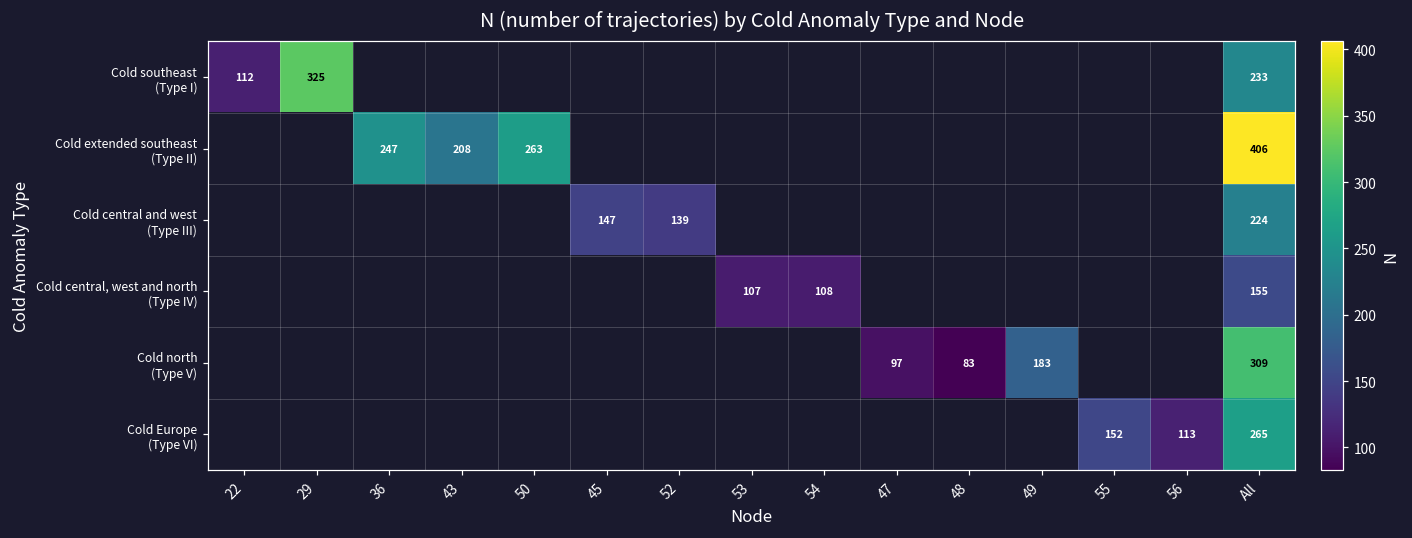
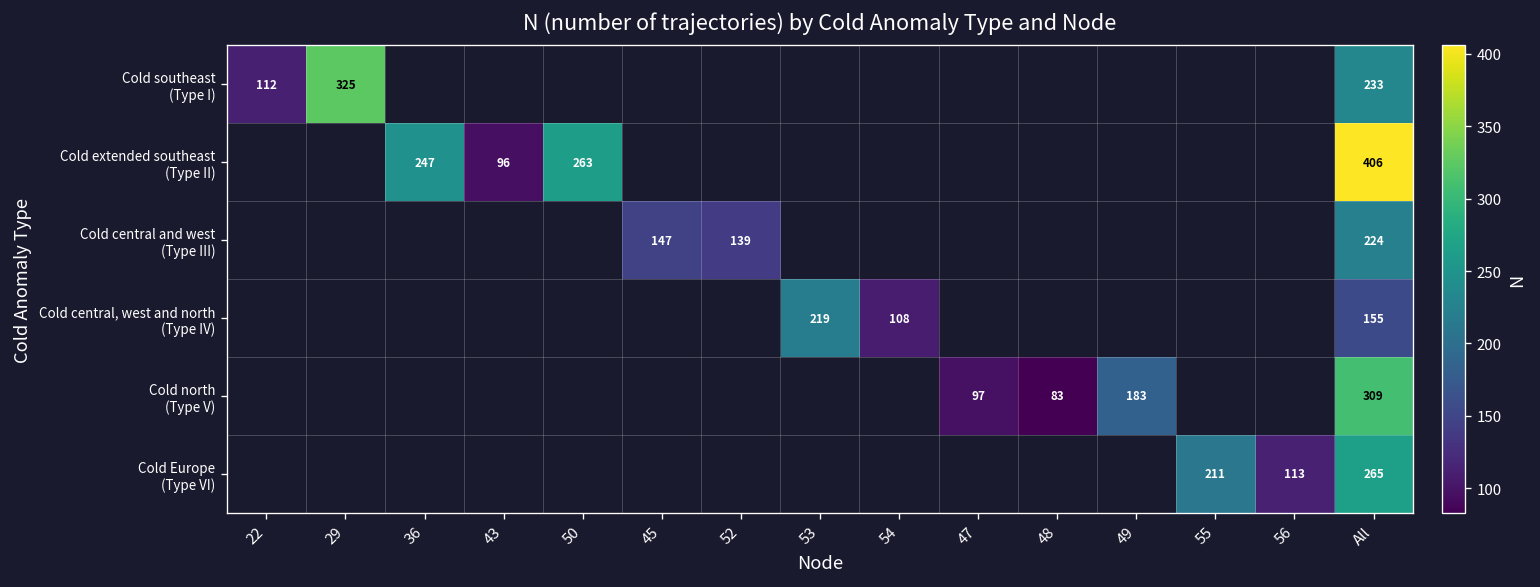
Cold extended southeast (Type II), 43: 208 -> 96
Cold central, west and north (Type IV), 53: 107 -> 219
Cold Europe (Type VI), 55: 152 -> 211
